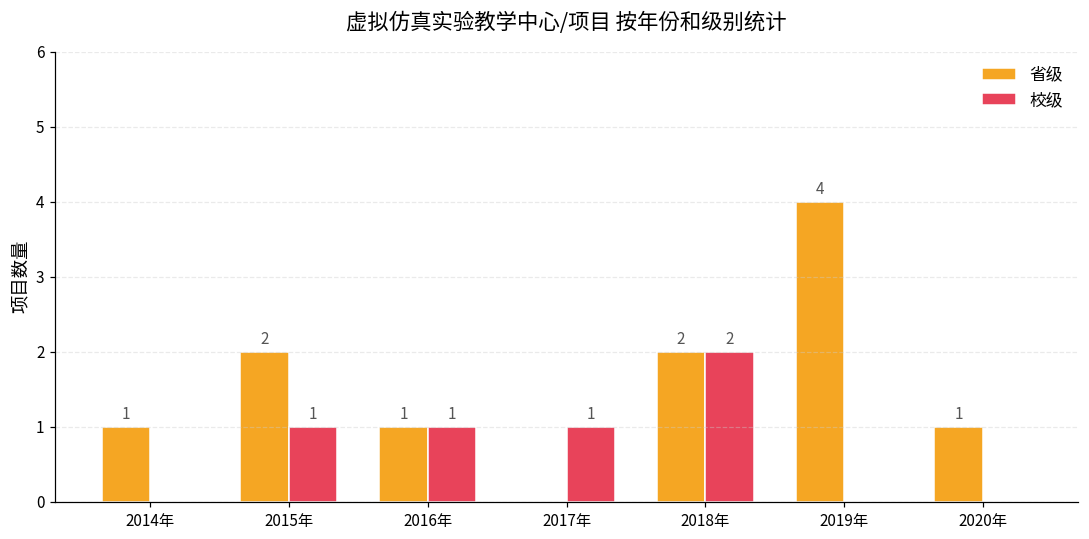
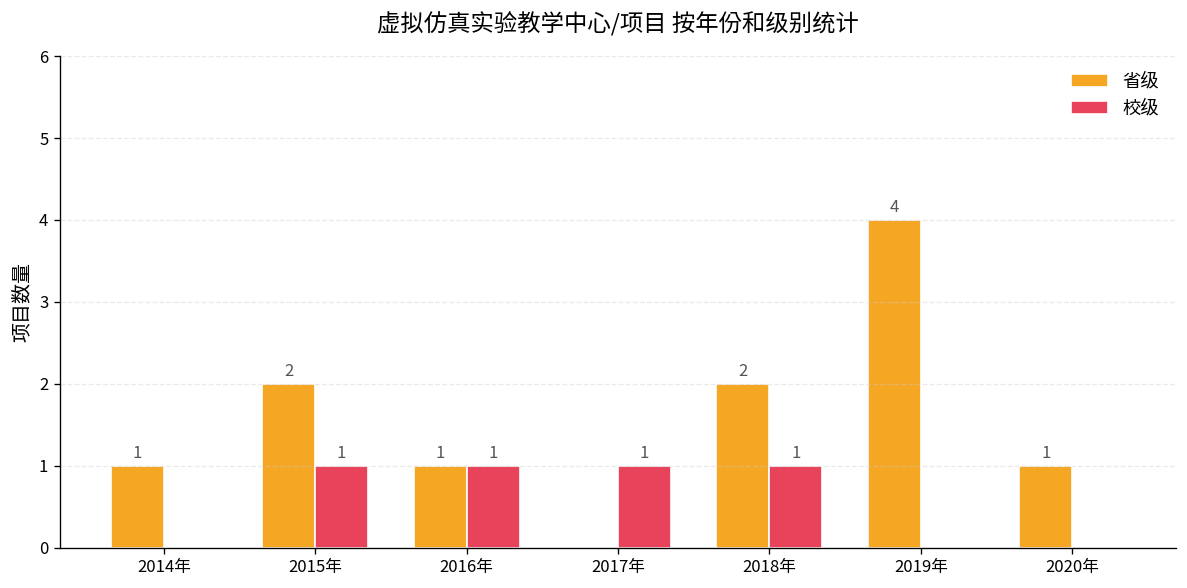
校级, 2018年: 2 -> 1
